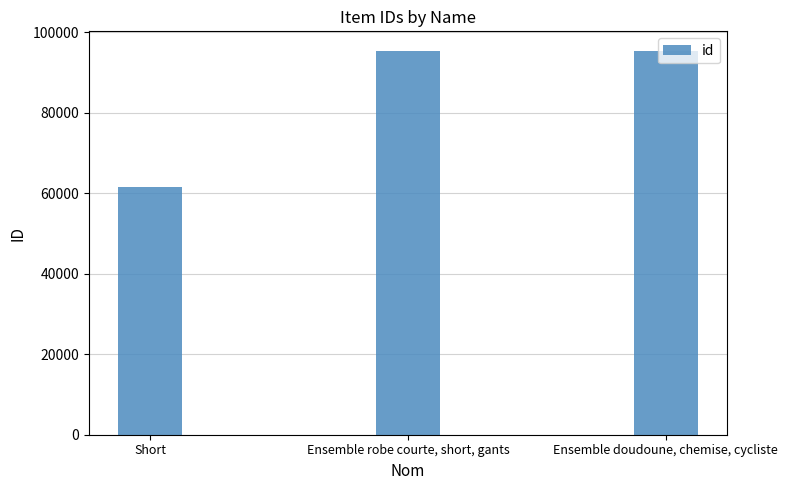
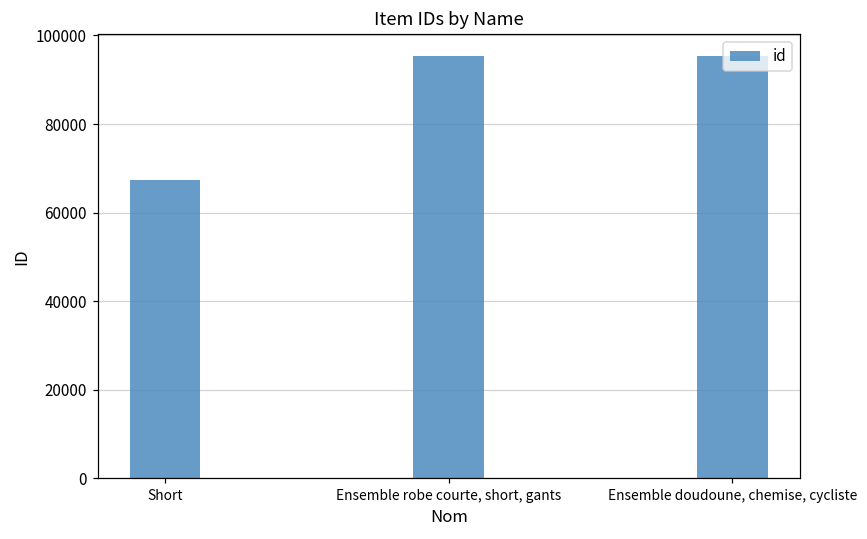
Short: 62000 -> 67000
